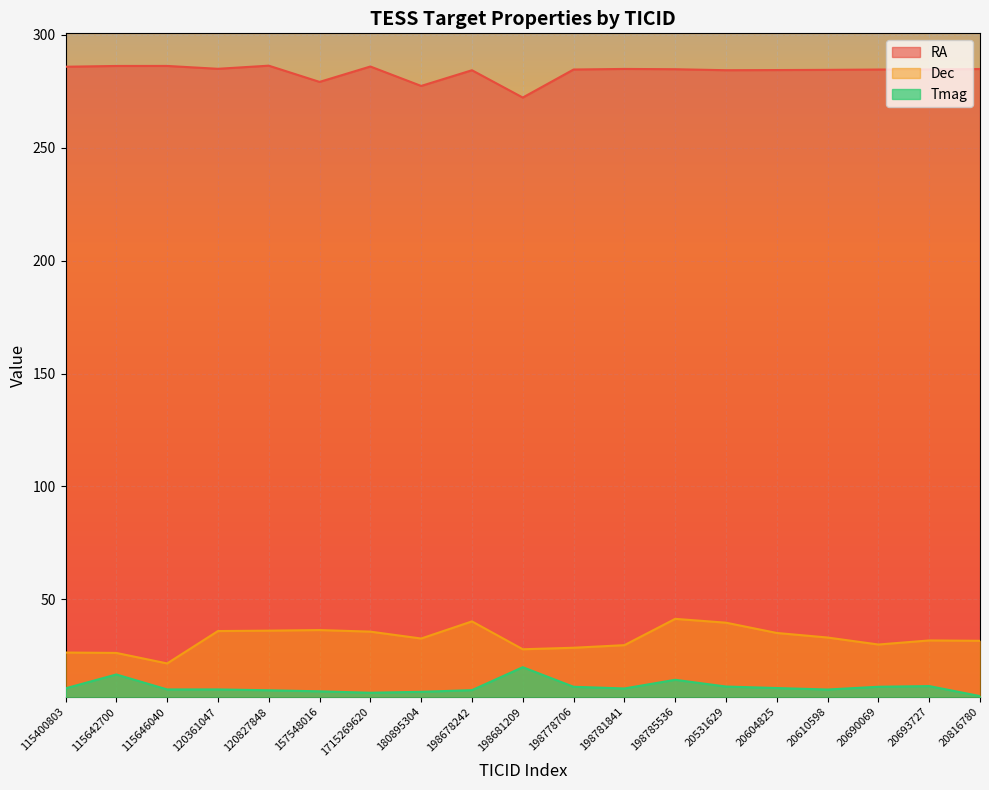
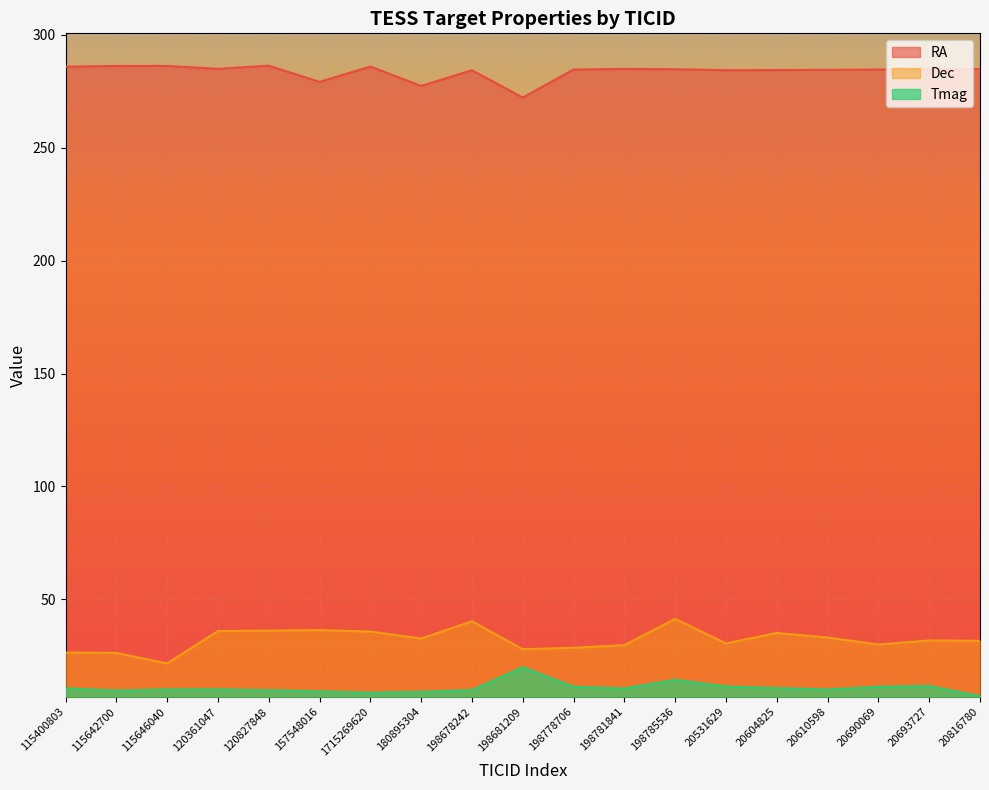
Tmag, 115642700: 17 -> 10
Dec, 20531629: 40 -> 31
